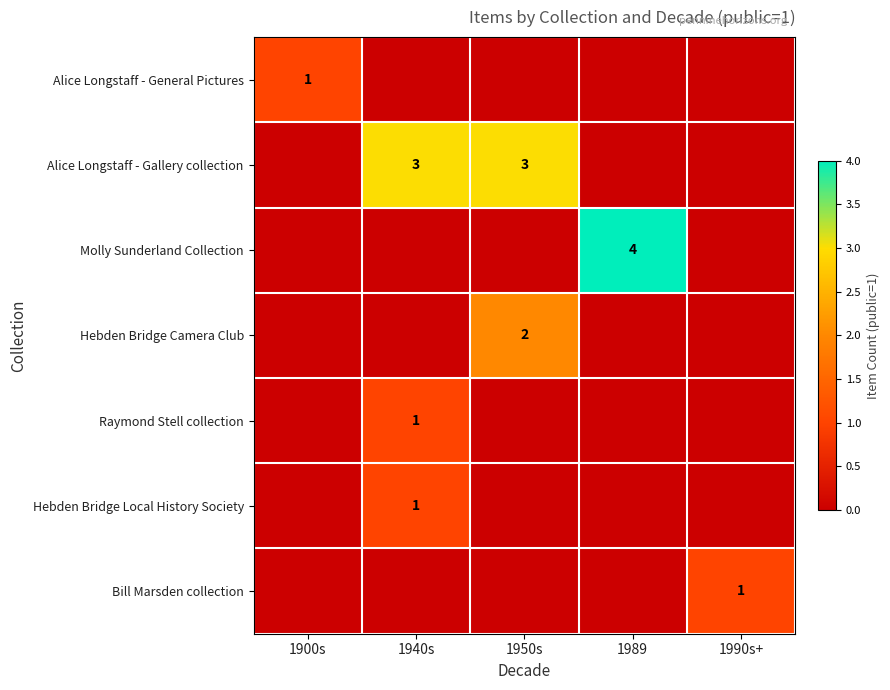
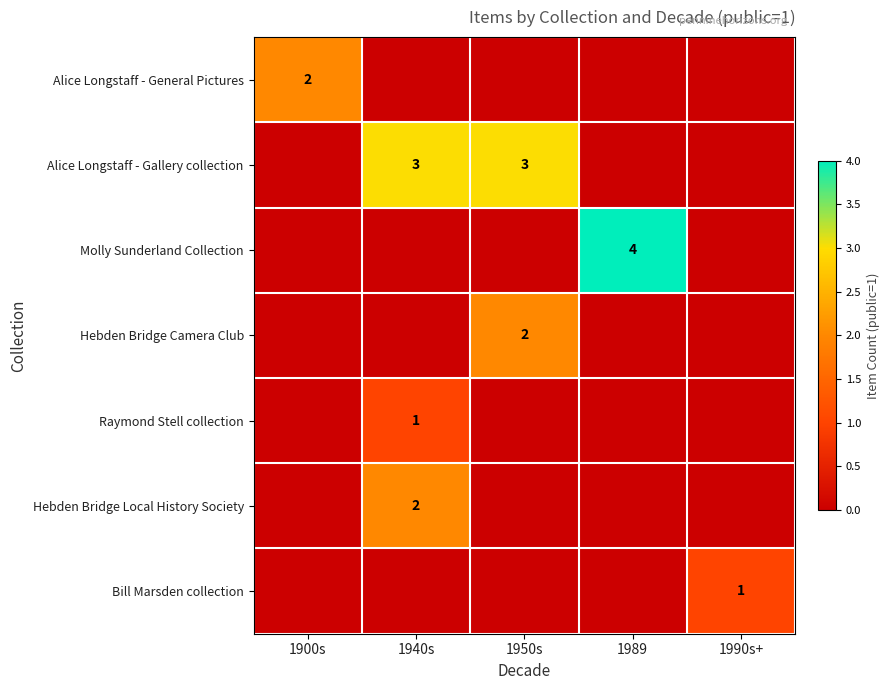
Alice Longstaff - General Pictures, 1900s: 1 -> 2
Hebden Bridge Local History Society, 1940s: 1 -> 2
